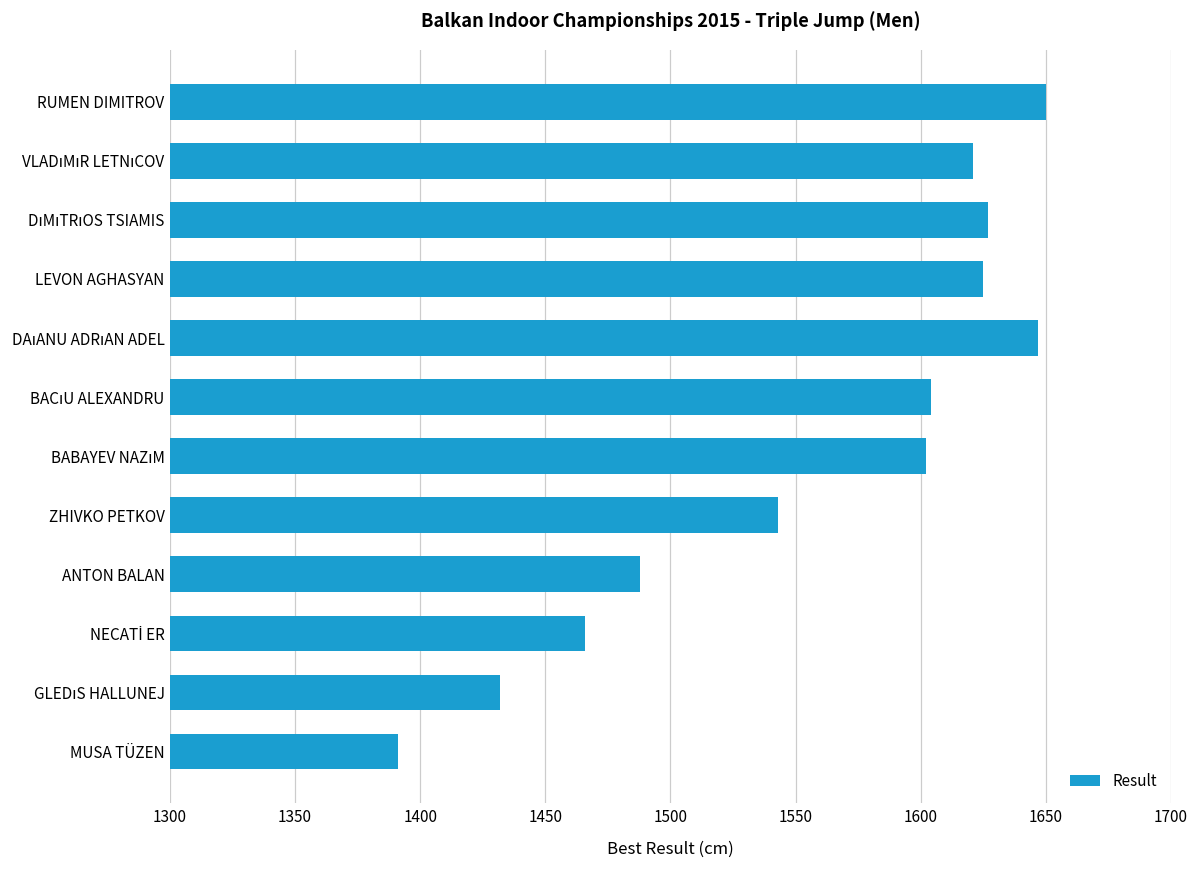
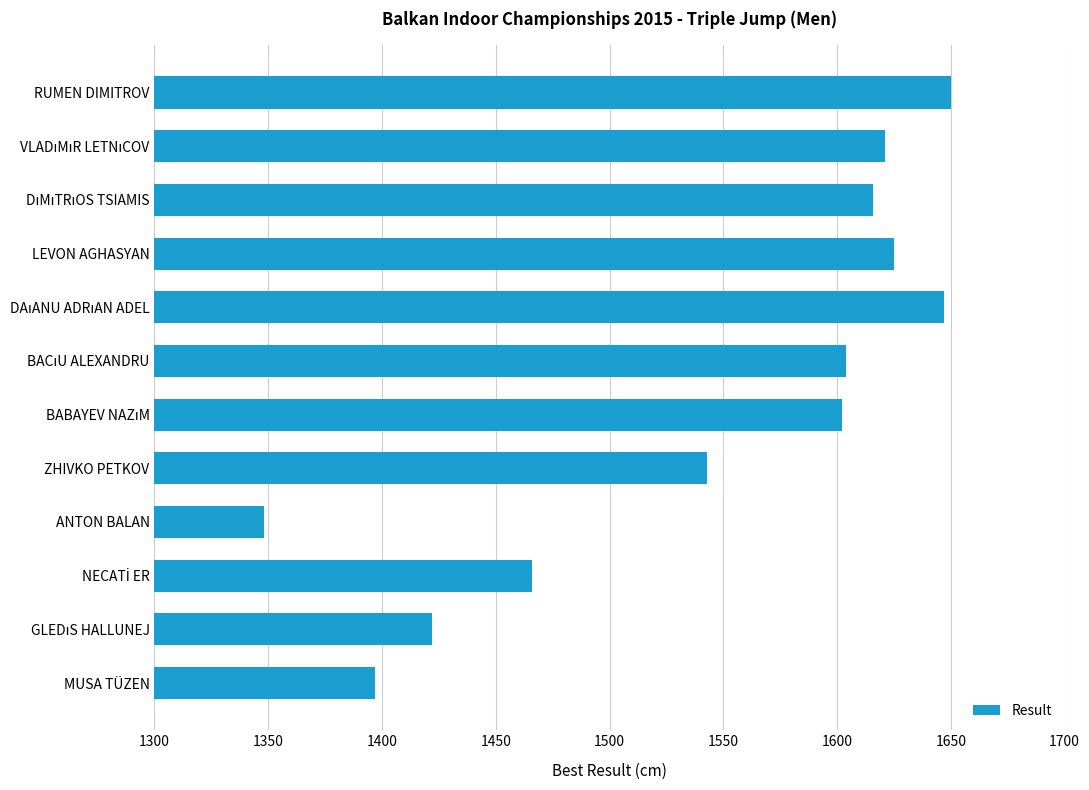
DıMıTRıOS TSIAMIS: 1627 -> 1616
ANTON BALAN: 1488 -> 1348
GLEDıS HALLUNEJ: 1432 -> 1422
MUSA TÜZEN: 1391 -> 1397
